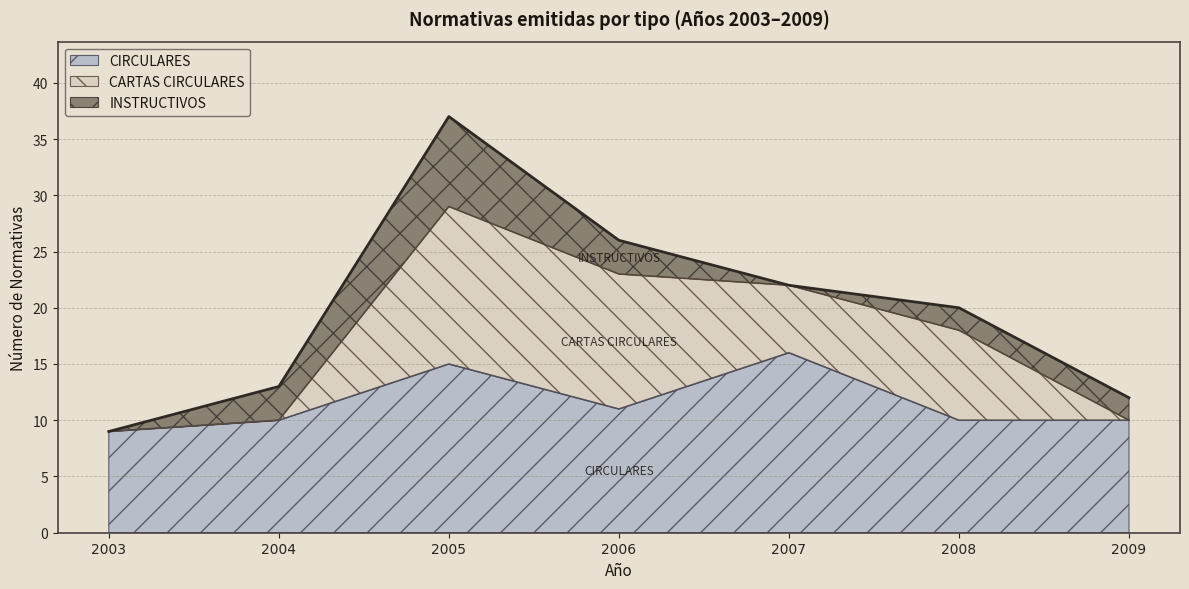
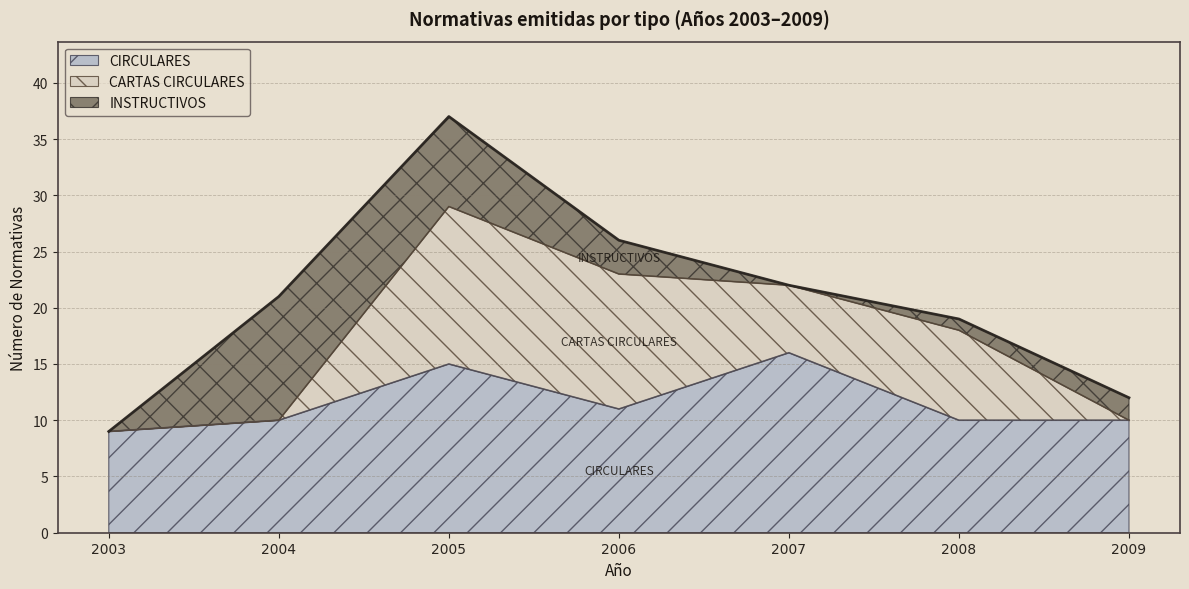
INSTRUCTIVOS, 2004: 3 -> 11
INSTRUCTIVOS, 2008: 2 -> 1
